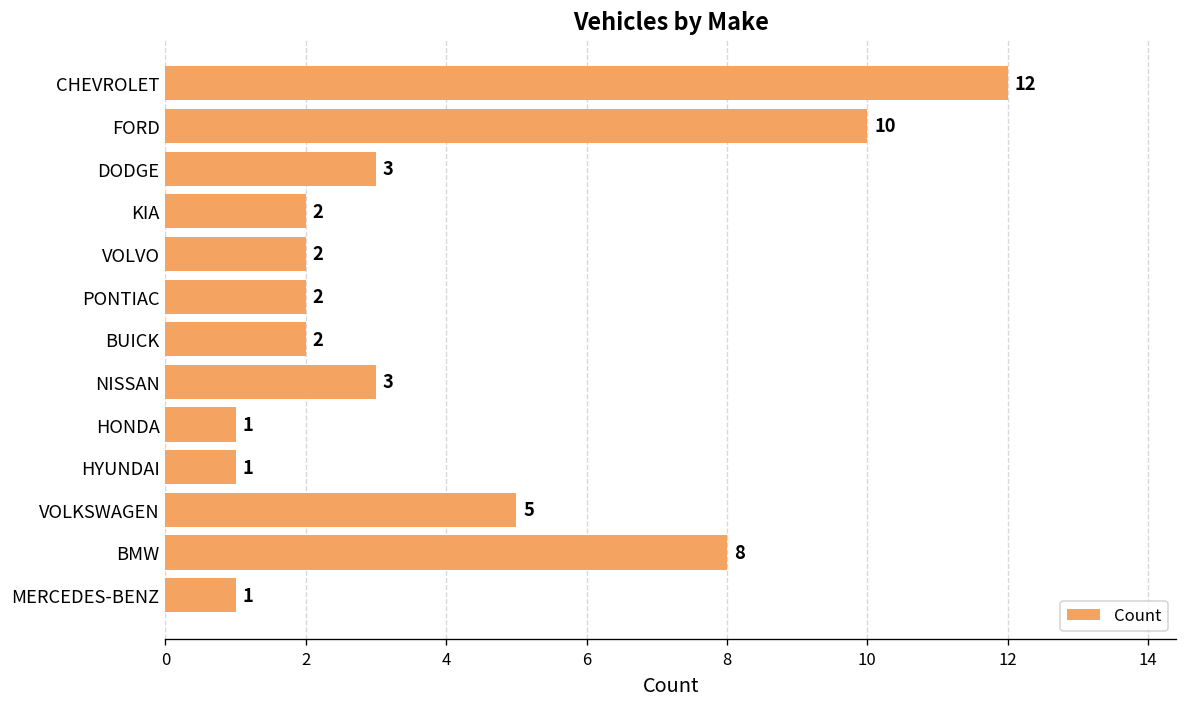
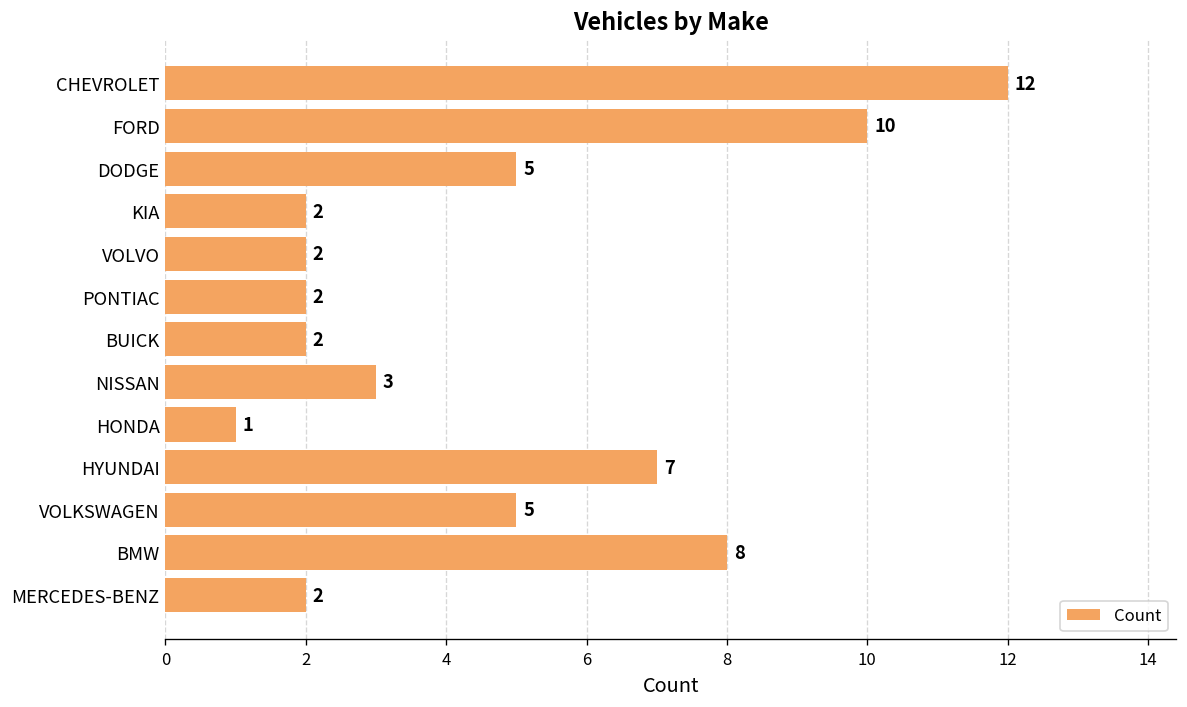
DODGE: 3 -> 5
HYUNDAI: 1 -> 7
MERCEDES-BENZ: 1 -> 2
